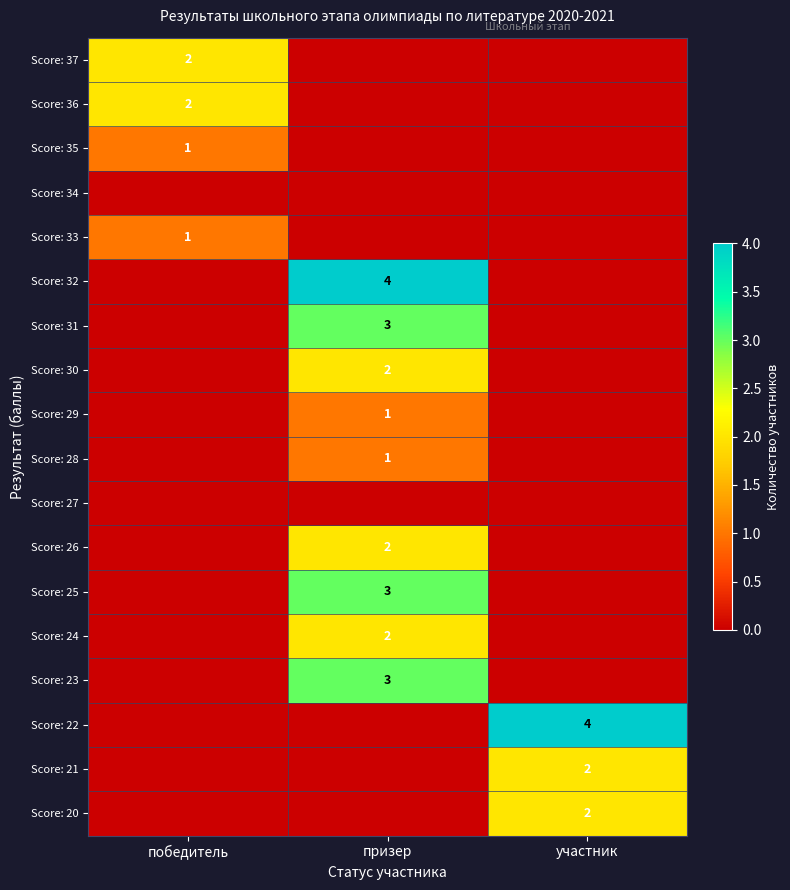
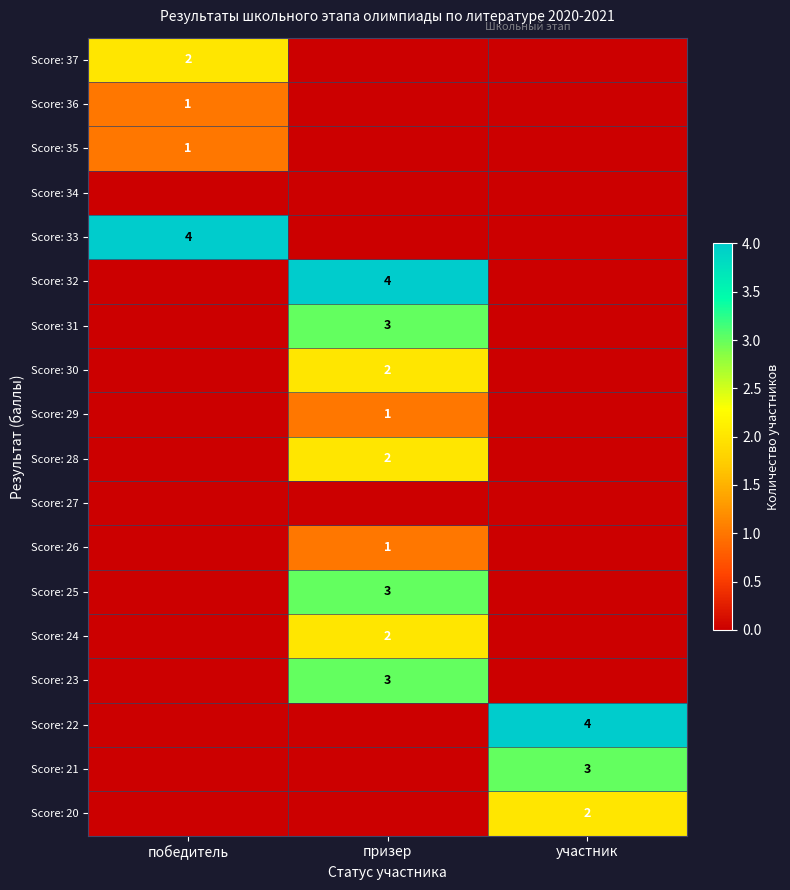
Score: 36, победитель: 2 -> 1
Score: 33, победитель: 1 -> 4
Score: 28, призер: 1 -> 2
Score: 26, призер: 2 -> 1
Score: 21, участник: 2 -> 3
